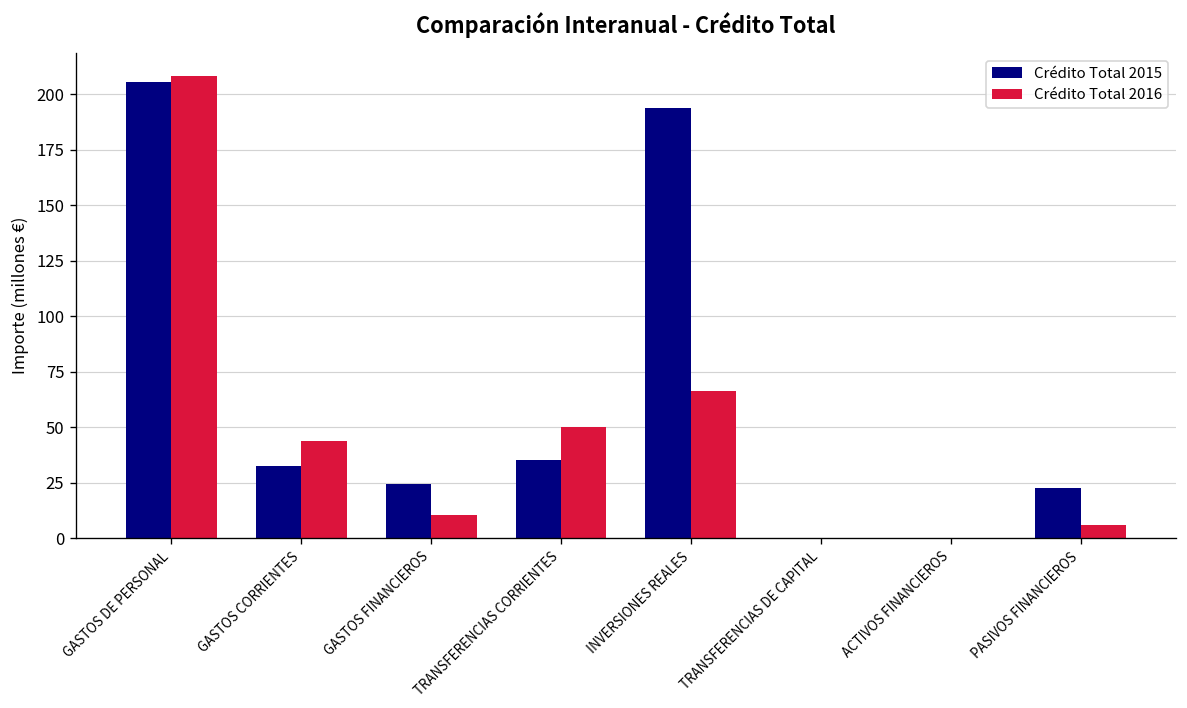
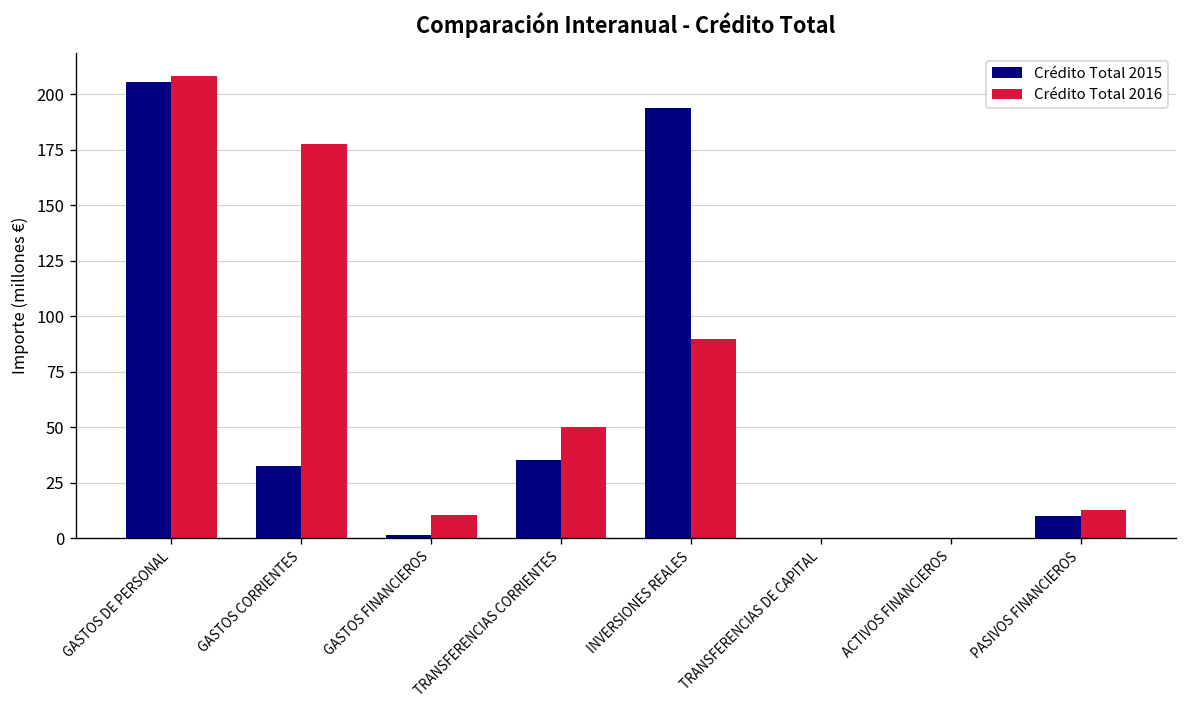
Crédito Total 2016, GASTOS CORRIENTES: 44 -> 178
Crédito Total 2015, GASTOS FINANCIEROS: 24 -> 2
Crédito Total 2016, INVERSIONES REALES: 66 -> 90
Crédito Total 2015, PASIVOS FINANCIEROS: 23 -> 10
Crédito Total 2016, PASIVOS FINANCIEROS: 6 -> 12
